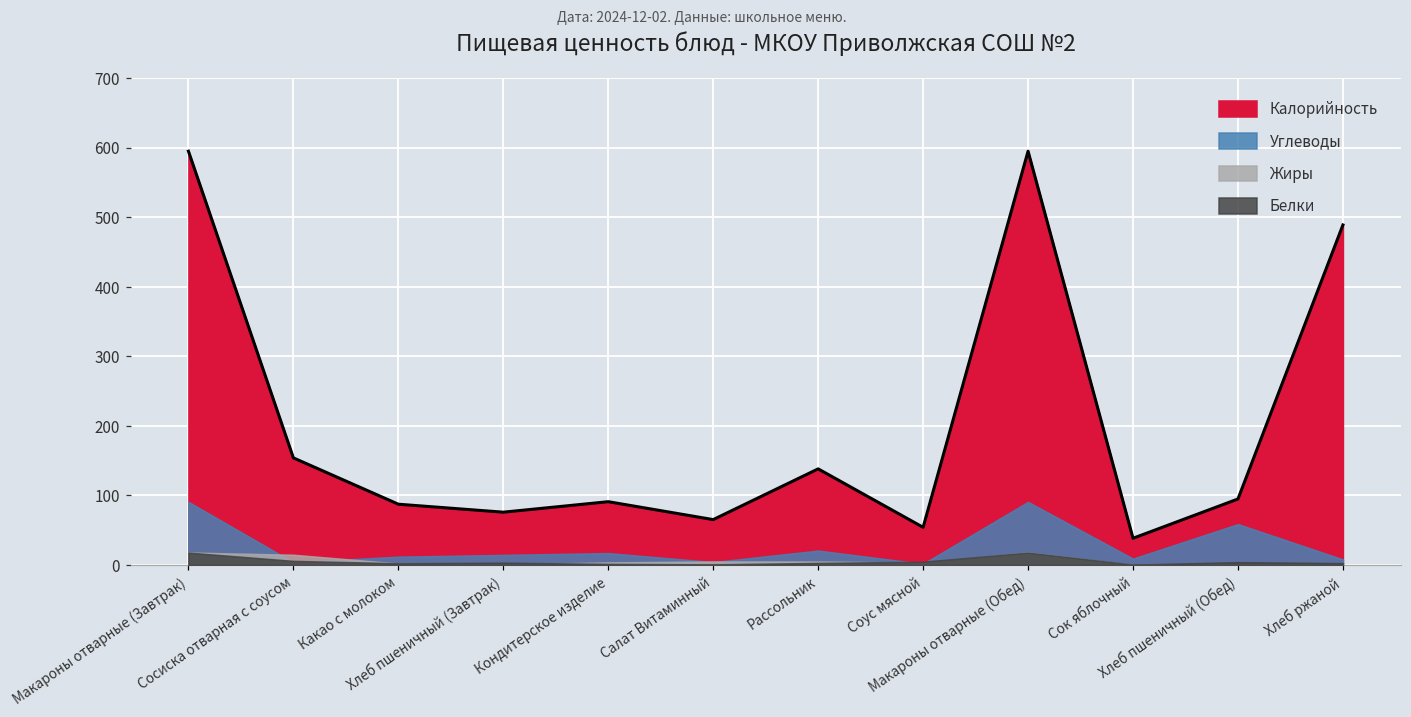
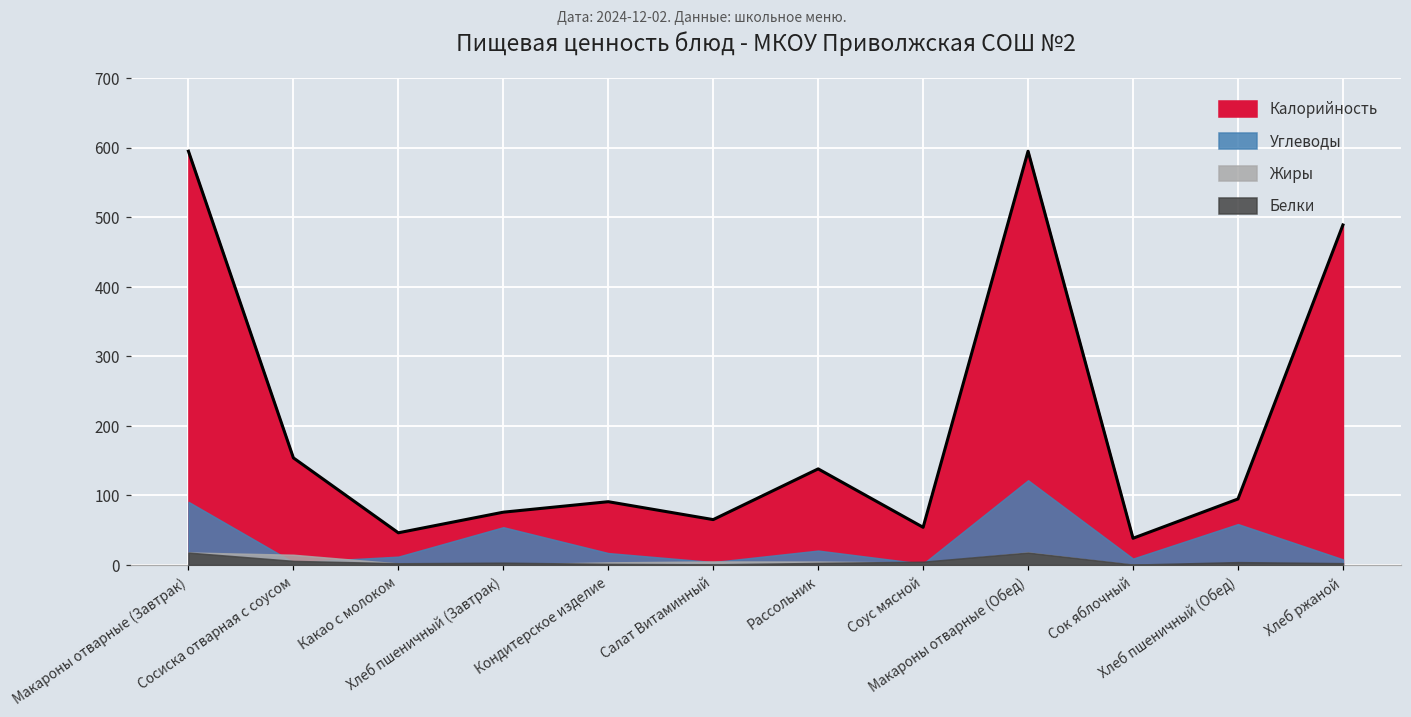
Калорийность, Какао с молоком: 90 -> 50
Углеводы, Хлеб пшеничный (Завтрак): 10 -> 50
Углеводы, Макароны отварные (Обед): 90 -> 120
